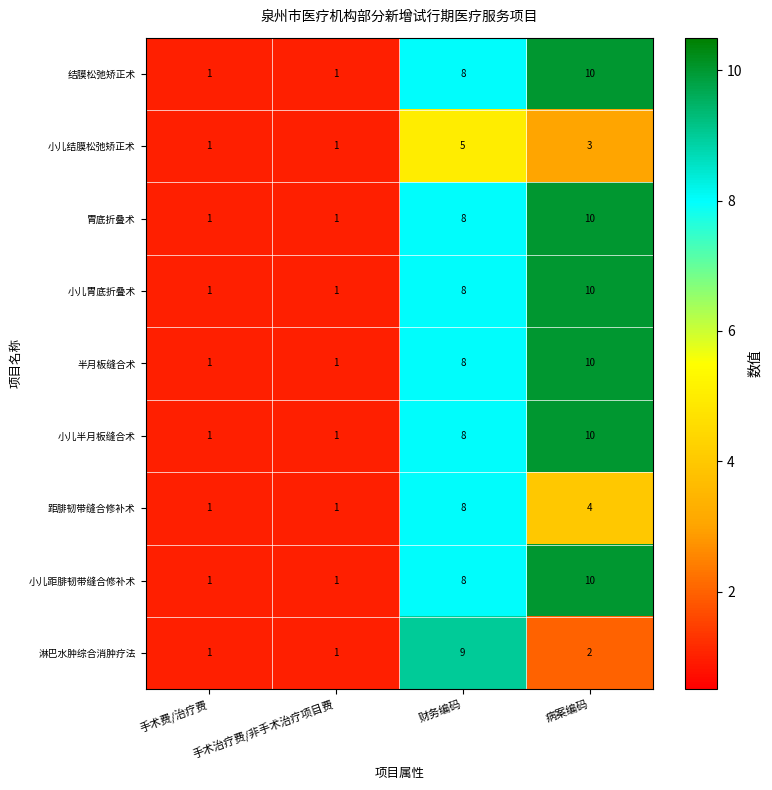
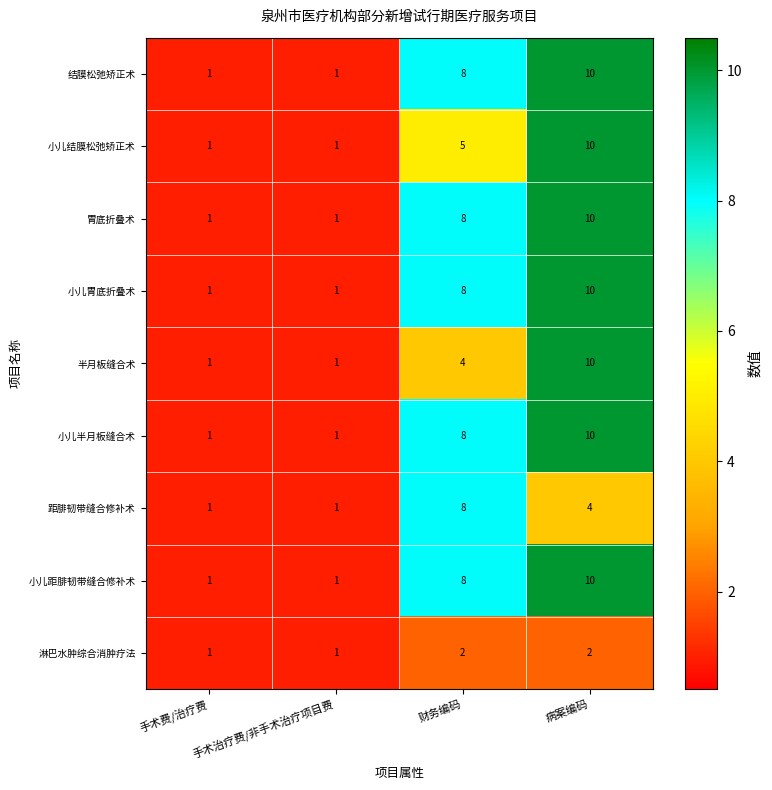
小儿结膜松弛矫正术, 病案编码: 3 -> 10
半月板缝合术, 财务编码: 8 -> 4
淋巴水肿综合消肿疗法, 财务编码: 9 -> 2
